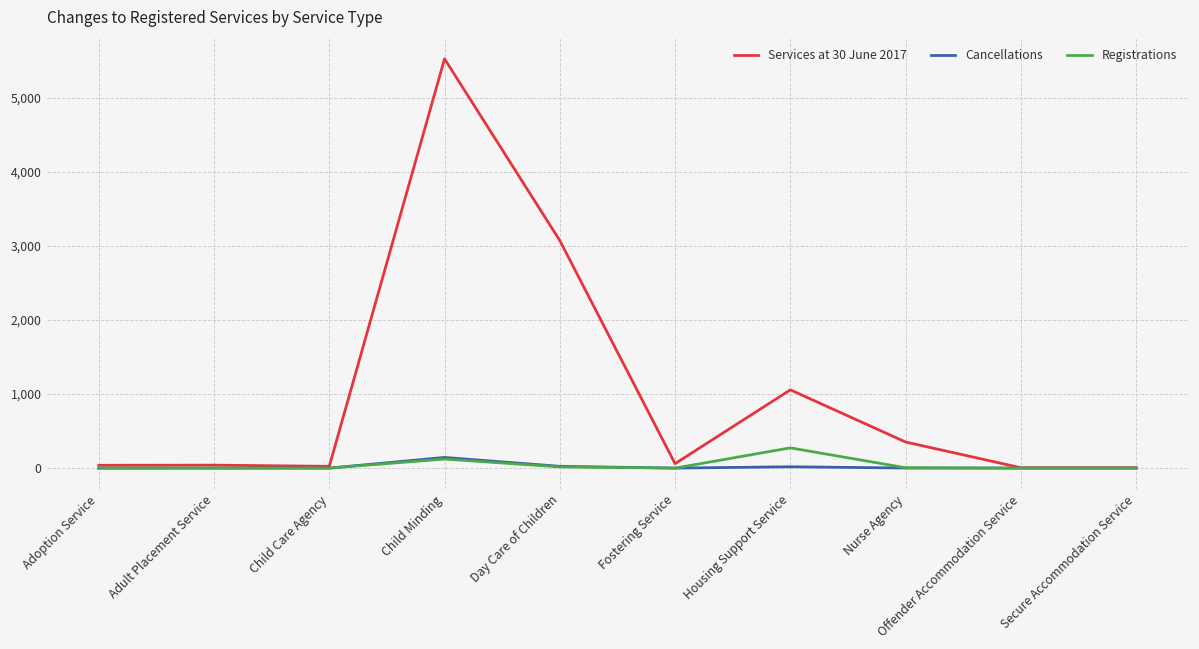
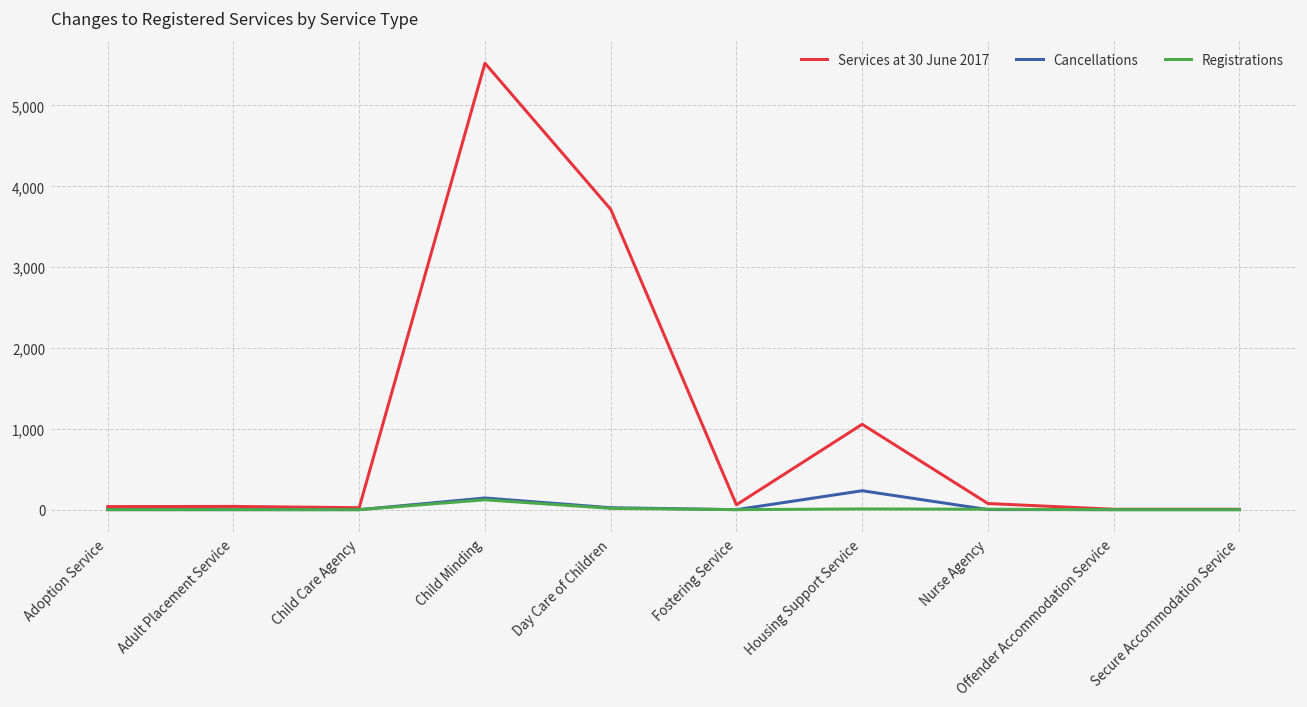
Services at 30 June 2017, Day Care of Children: 3,100 -> 3,700
Cancellations, Housing Support Service: 0 -> 200
Registrations, Housing Support Service: 300 -> 0
Services at 30 June 2017, Nurse Agency: 400 -> 100
